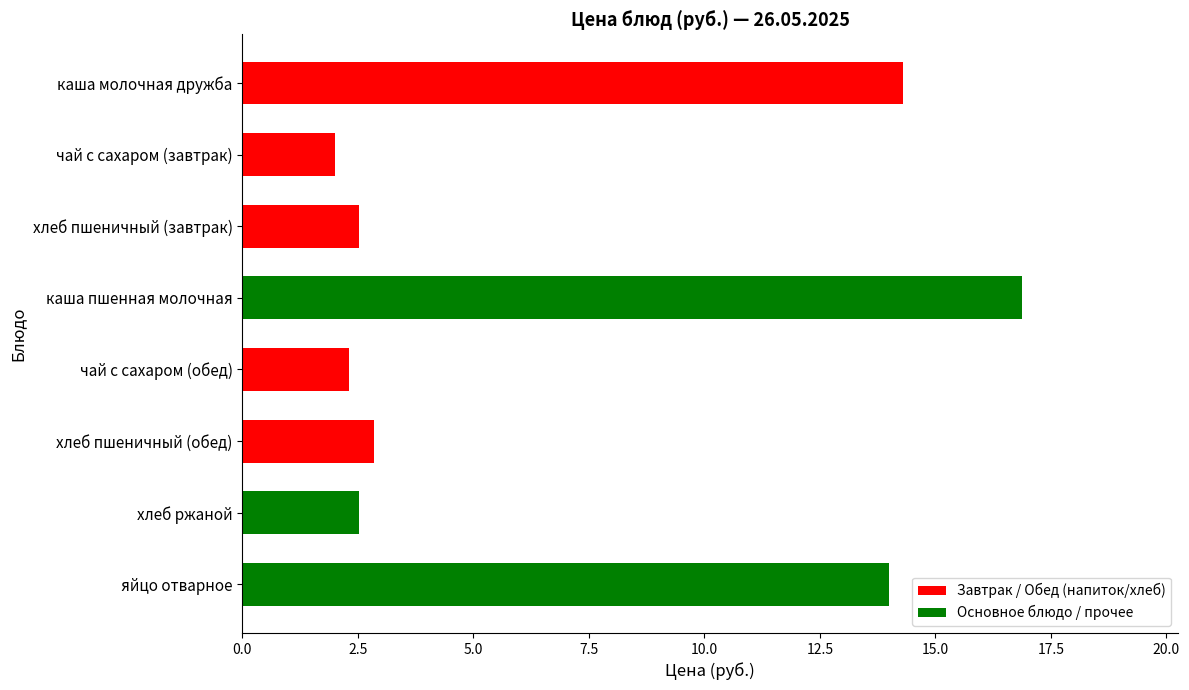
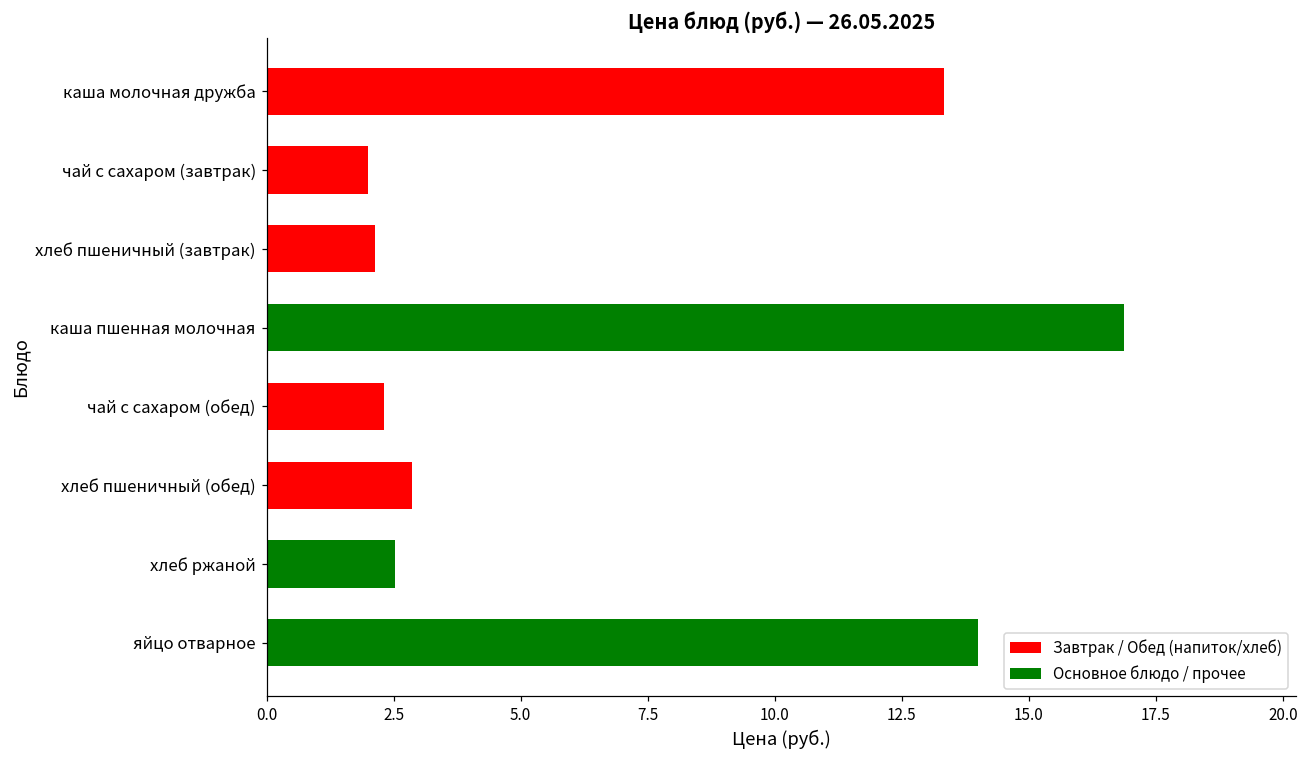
каша молочная дружба: 14.3 -> 13.3
хлеб пшеничный (завтрак): 2.5 -> 2.1
